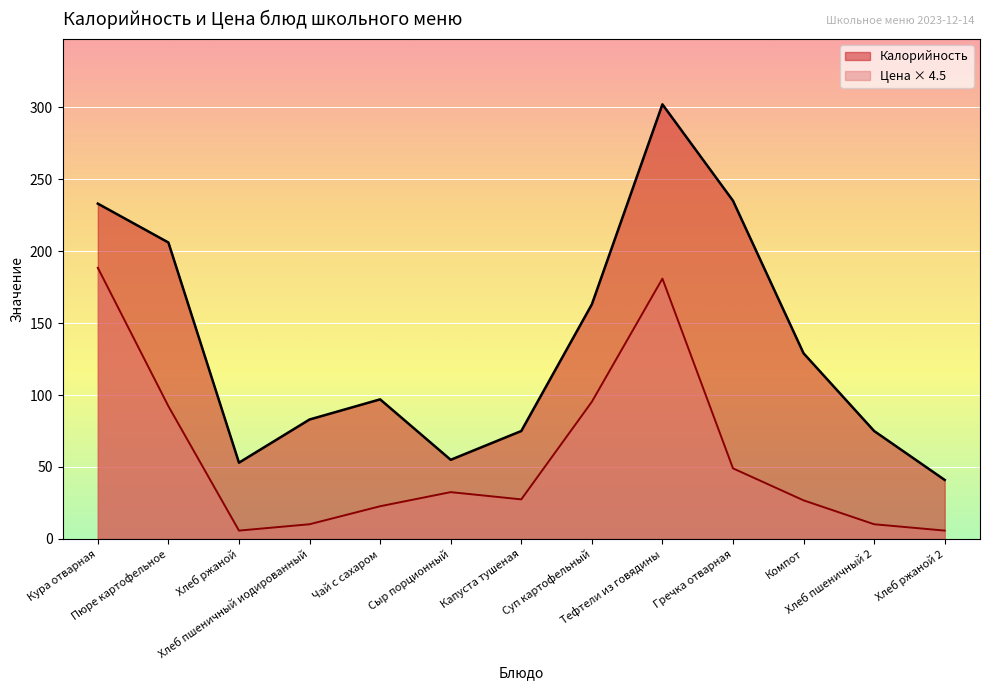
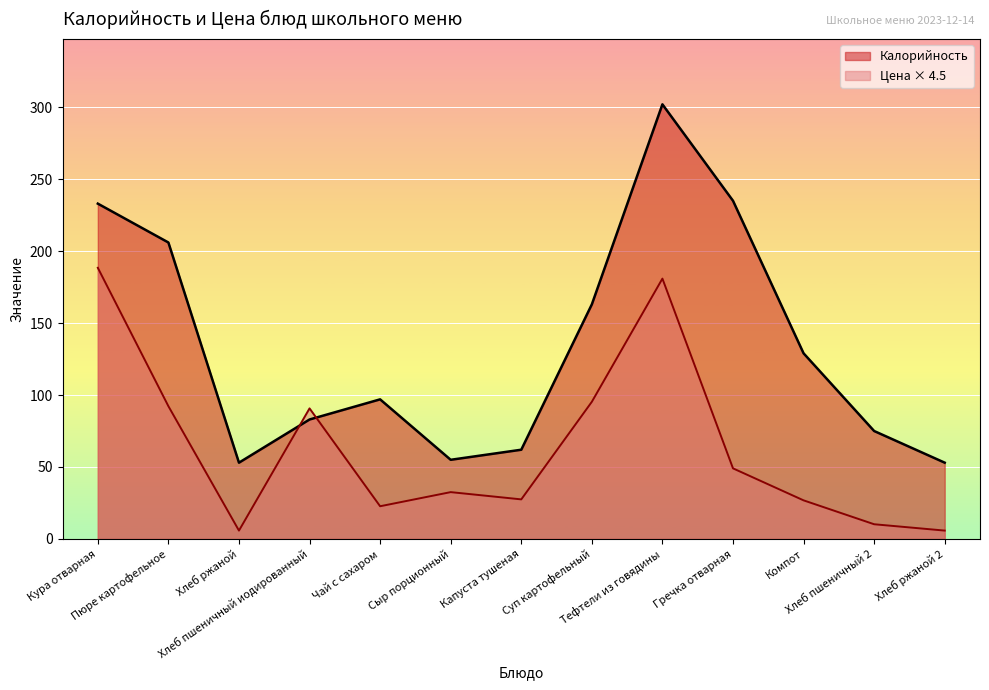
Цена × 4.5, Хлеб пшеничный иодированный: 10 -> 91
Калорийность, Капуста тушеная: 75 -> 62
Калорийность, Хлеб ржаной 2: 41 -> 53
